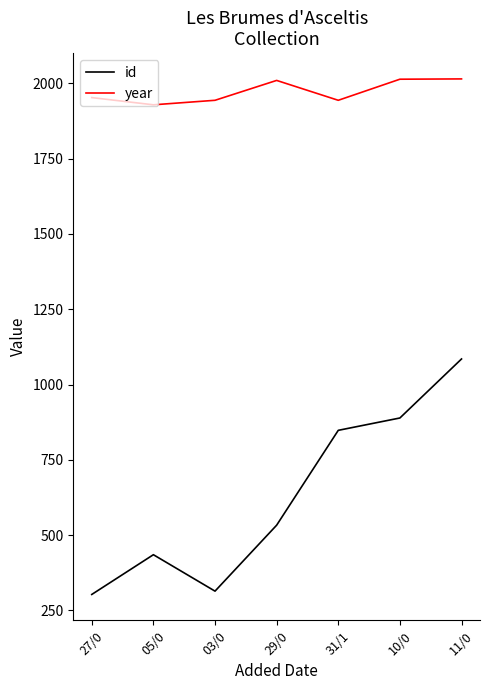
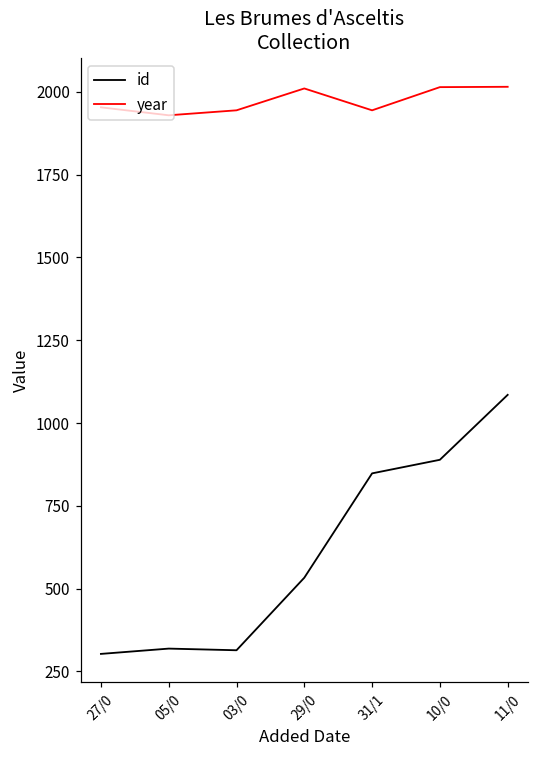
id, 05/0: 440 -> 320
